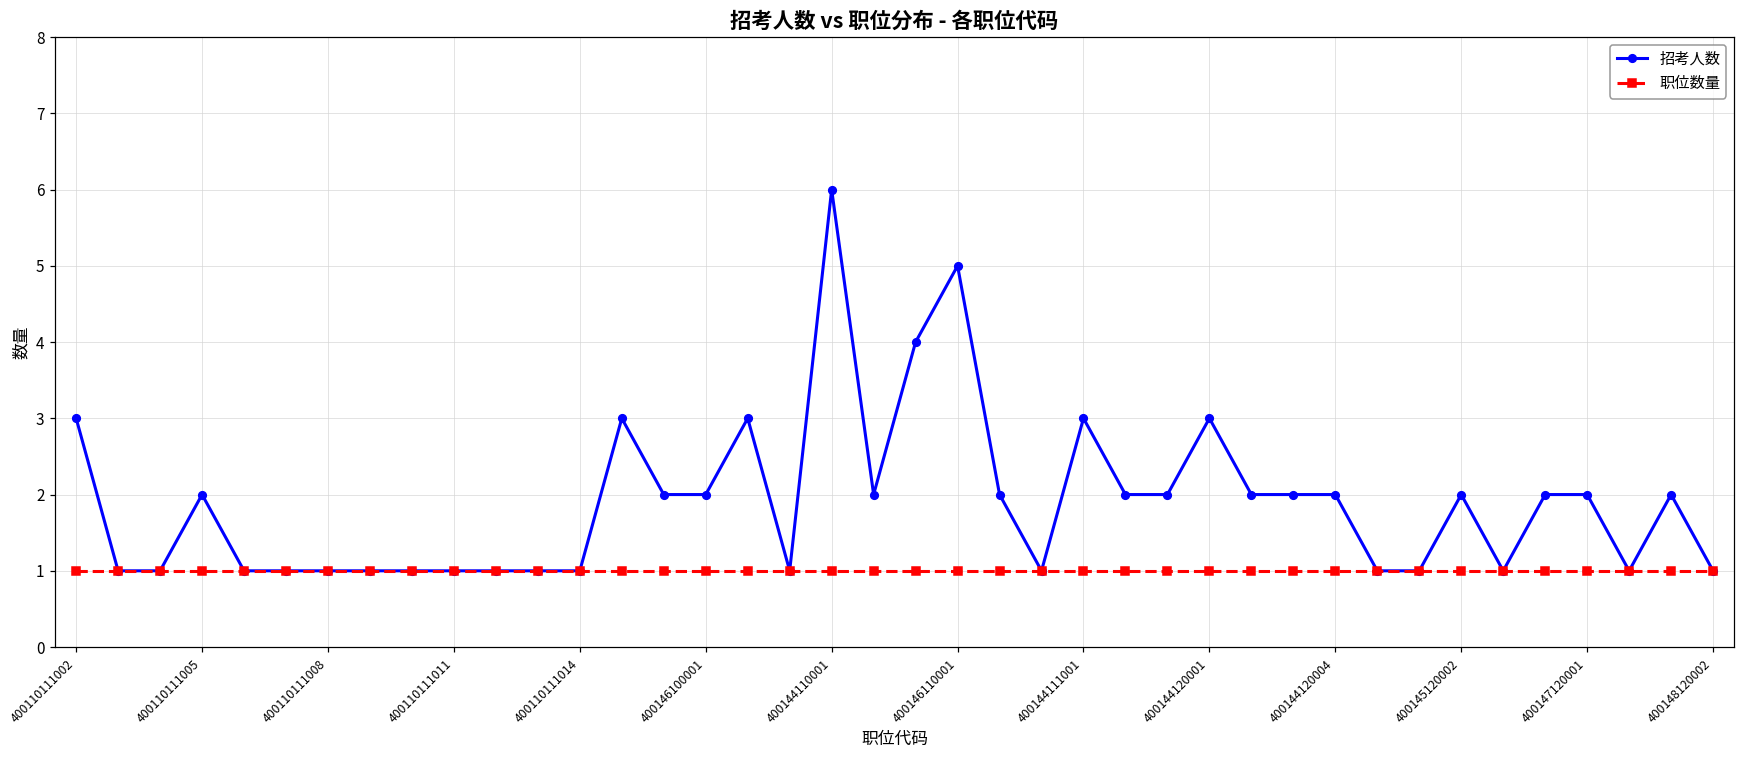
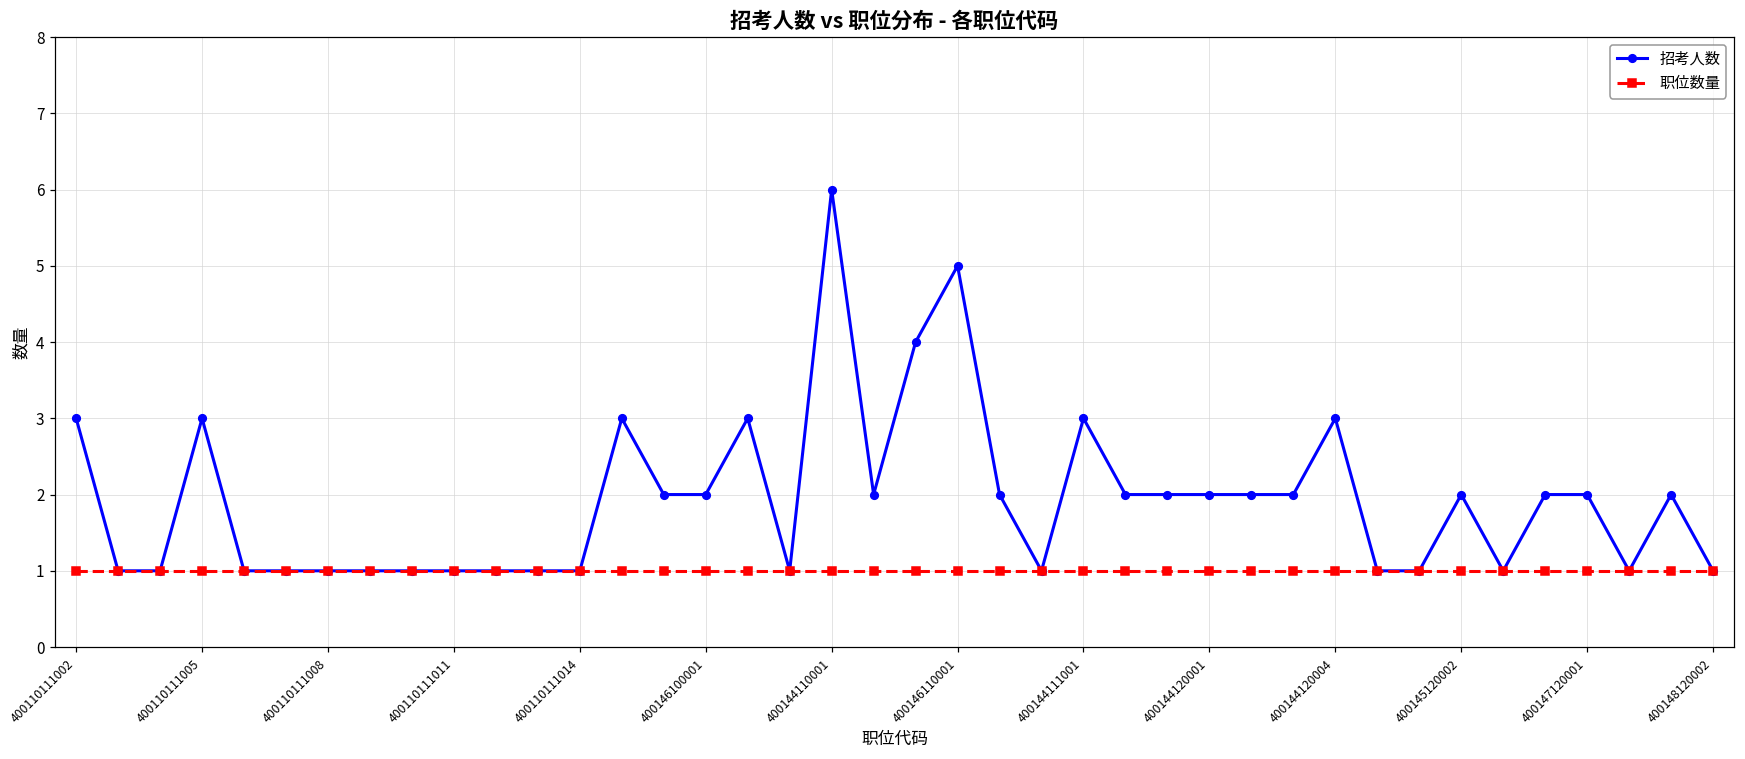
招考人数, 400110111005: 2 -> 3
招考人数, 400144120001: 3 -> 2
招考人数, 400144120004: 2 -> 3
